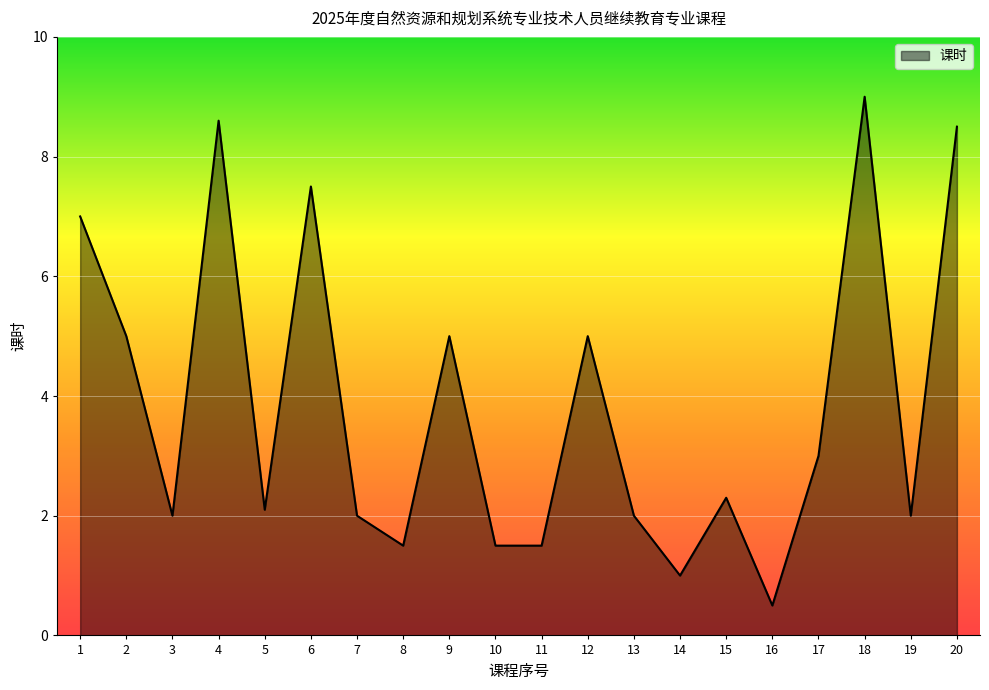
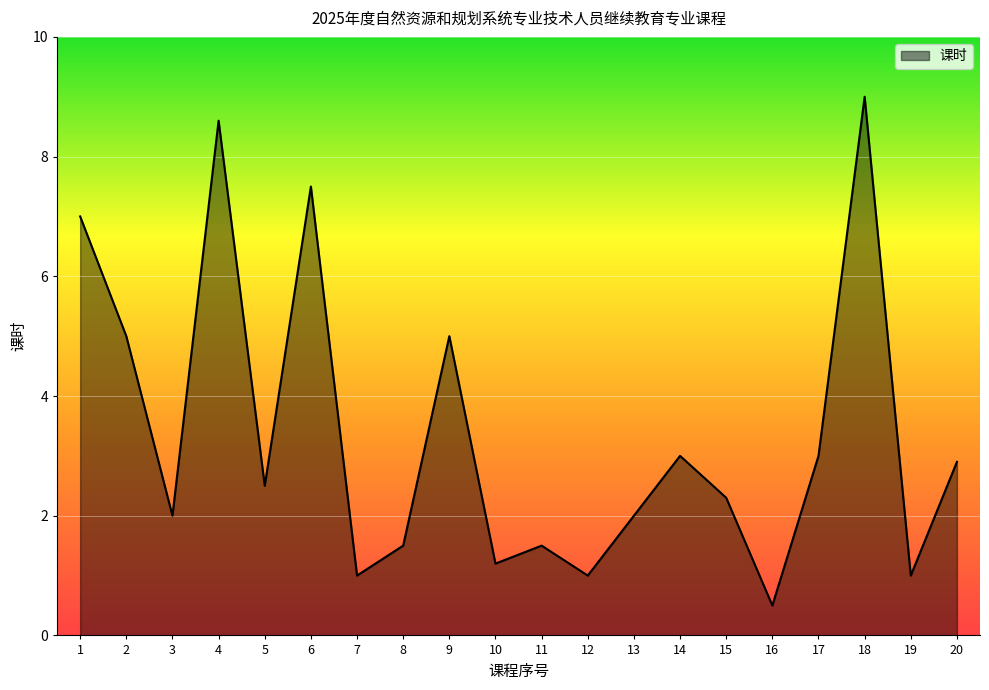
5: 2.1 -> 2.5
7: 2 -> 1
10: 1.5 -> 1.2
12: 5 -> 1
14: 1 -> 3
19: 2 -> 1
20: 8.5 -> 2.9
